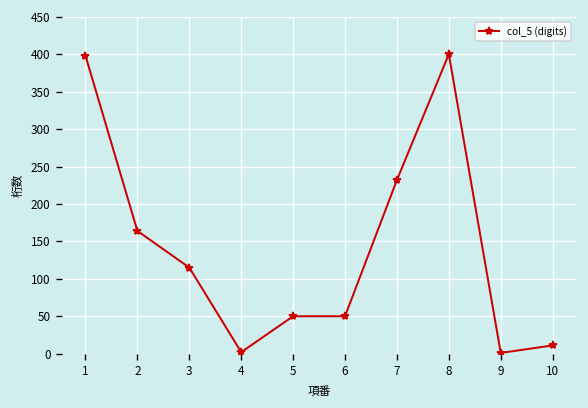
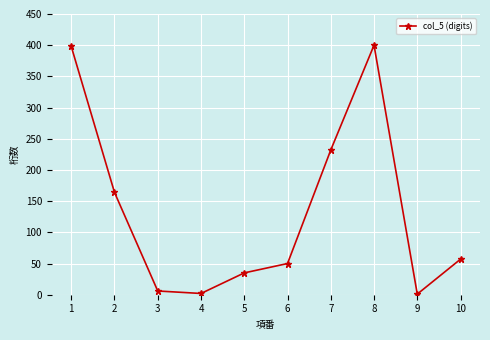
3: 120 -> 10
5: 50 -> 40
10: 10 -> 60
